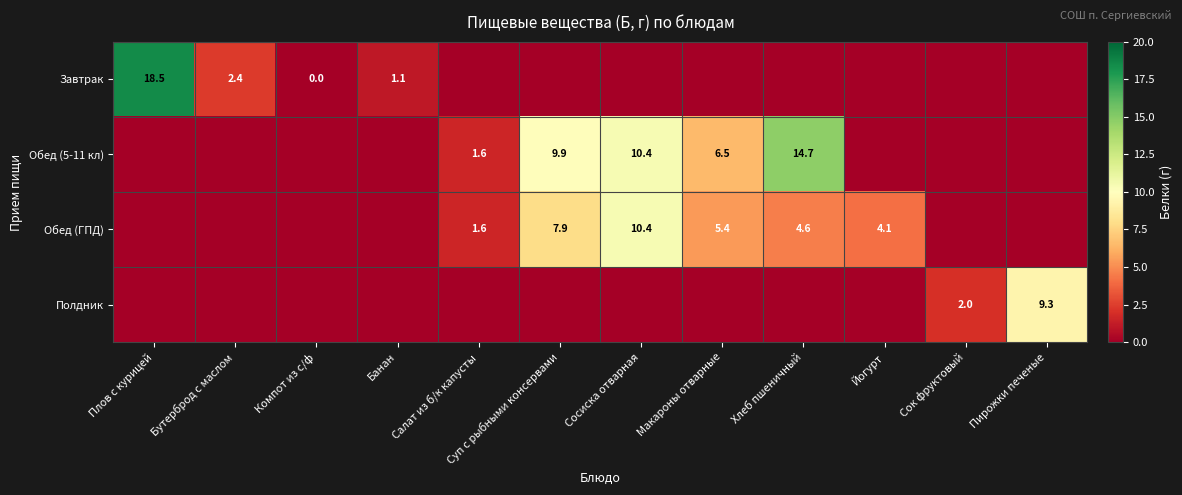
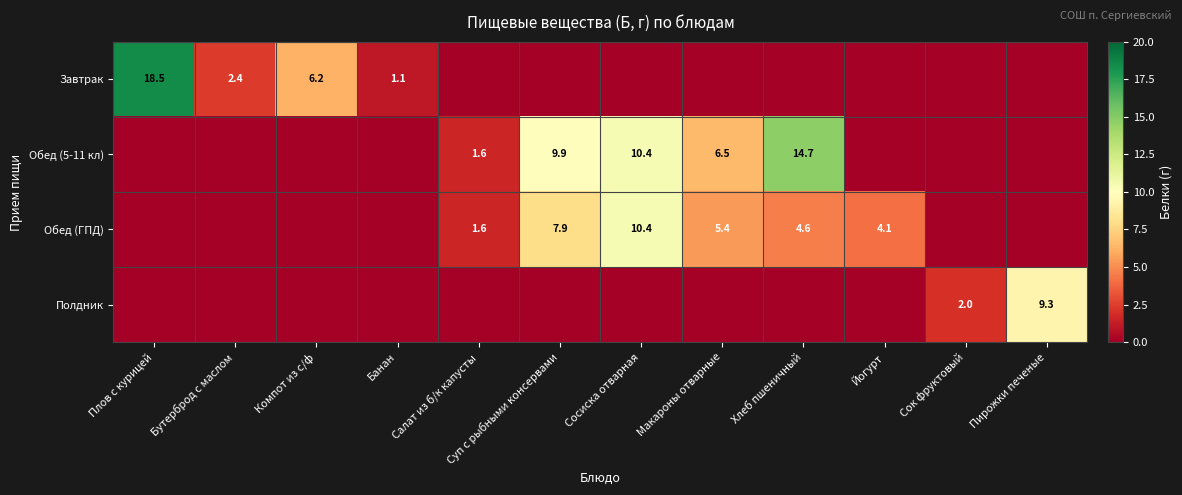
Завтрак, Компот из с/ф: 0.0 -> 6.2
